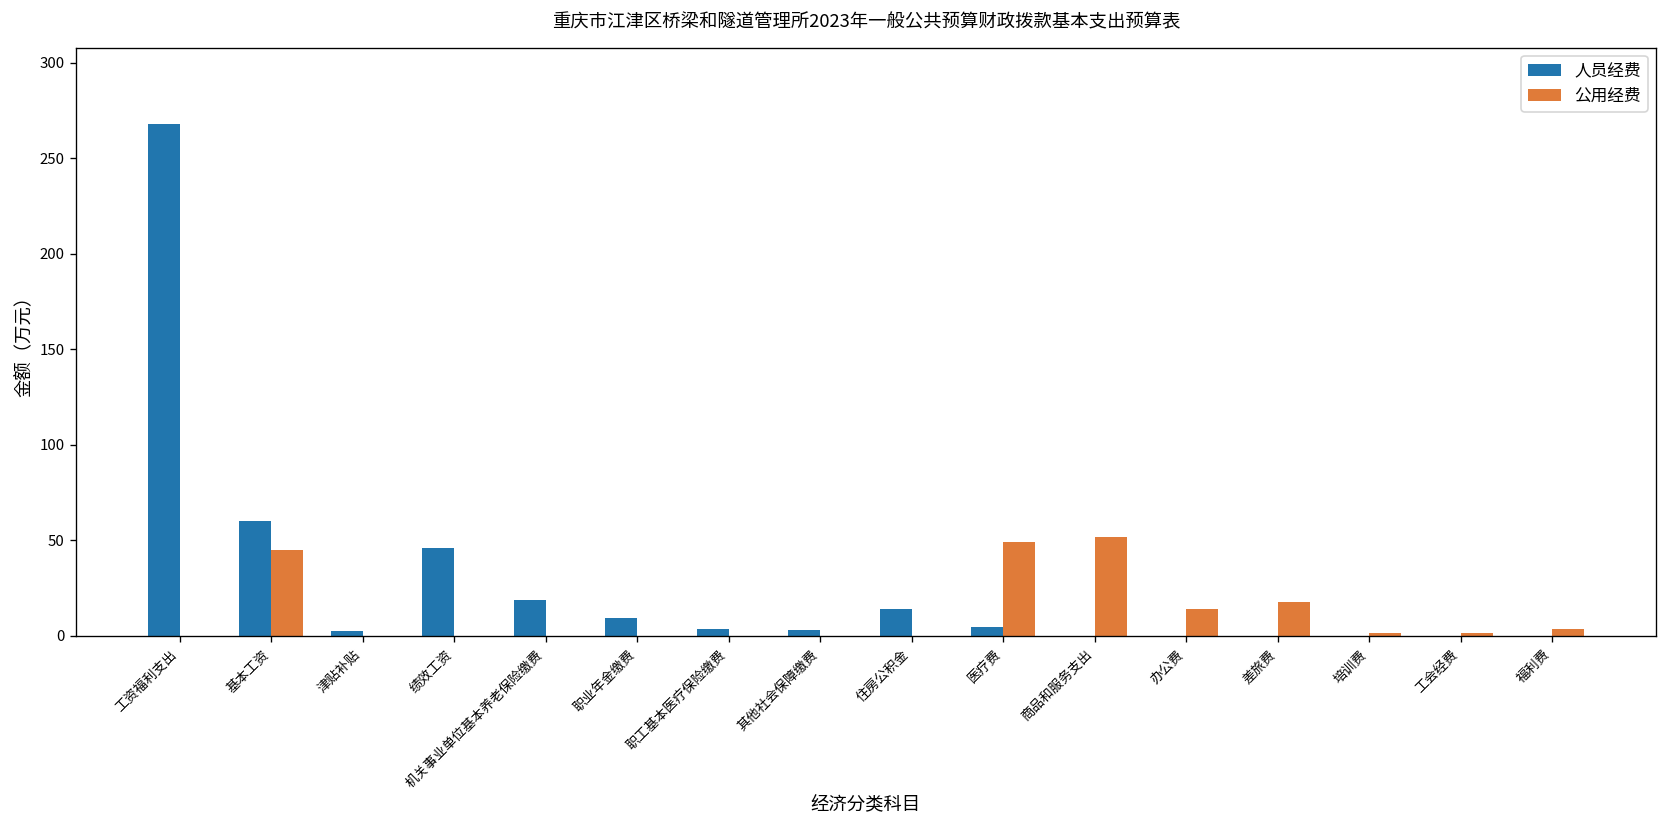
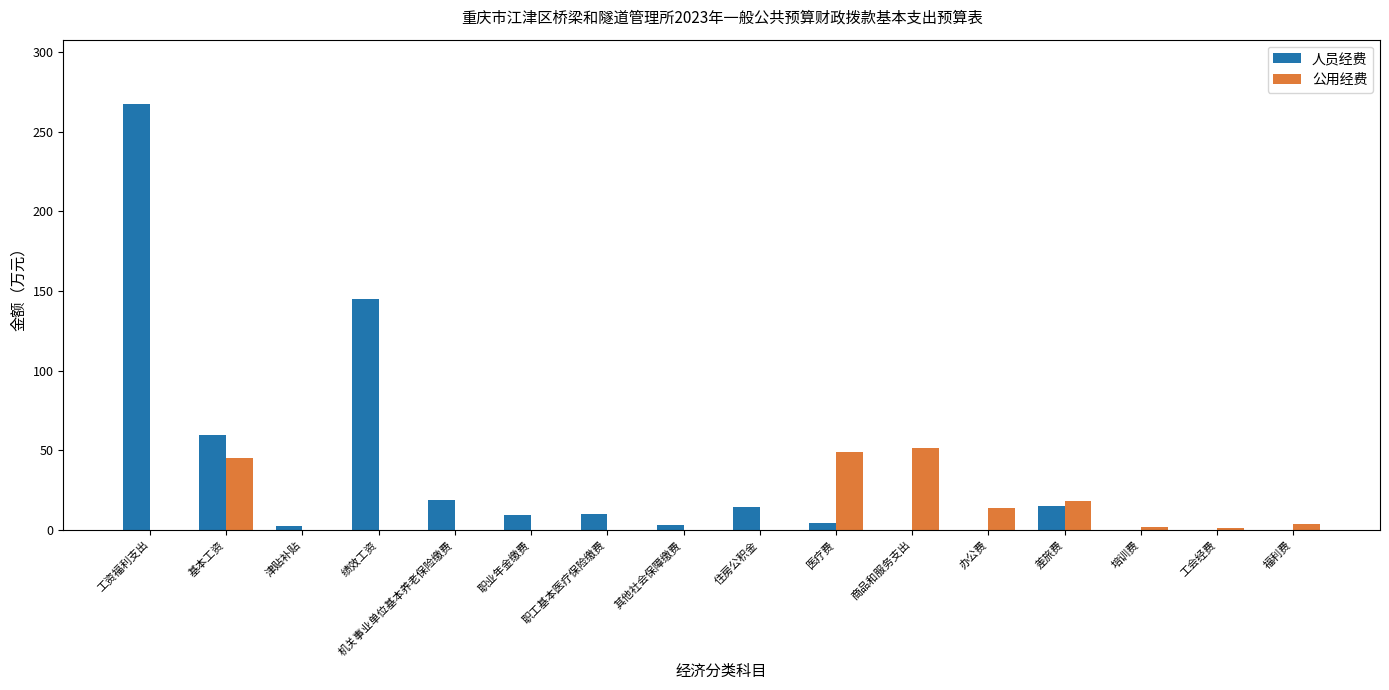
人员经费, 绩效工资: 46 -> 145
人员经费, 职工基本医疗保险缴费: 3 -> 10
人员经费, 差旅费: 0 -> 15
